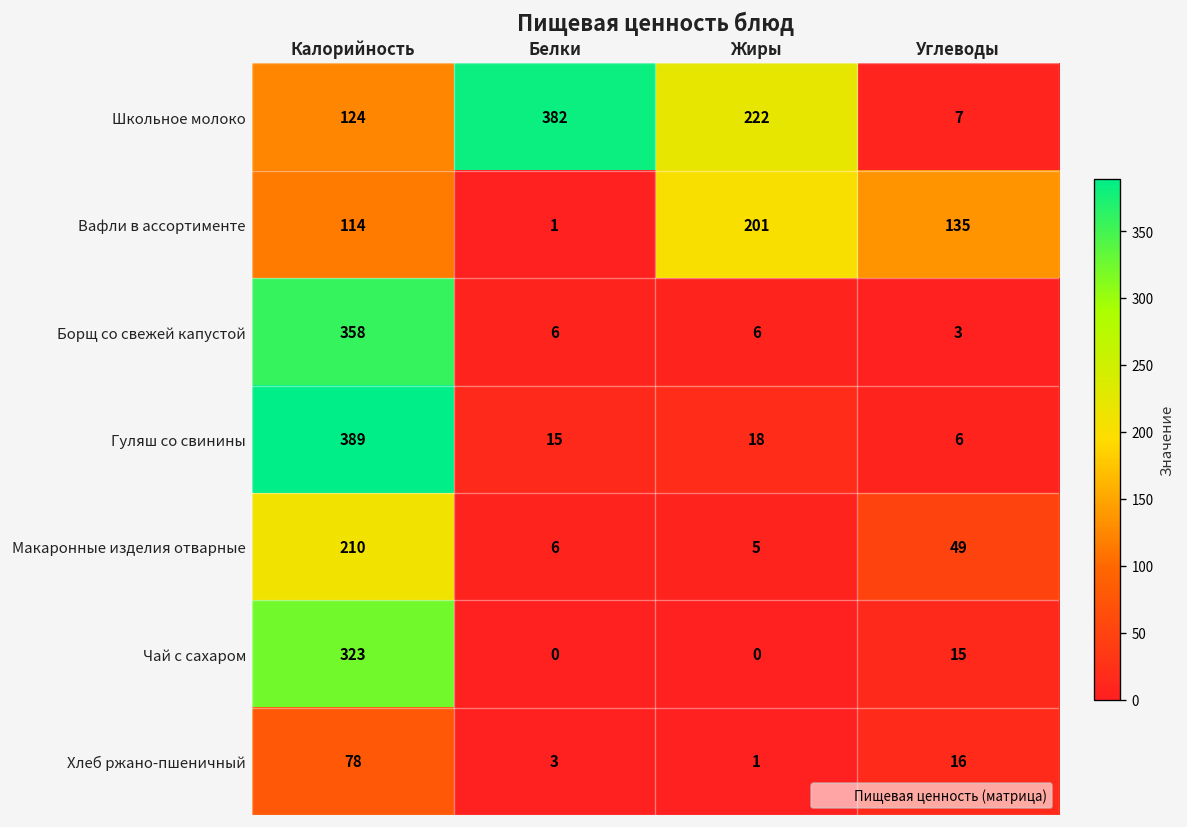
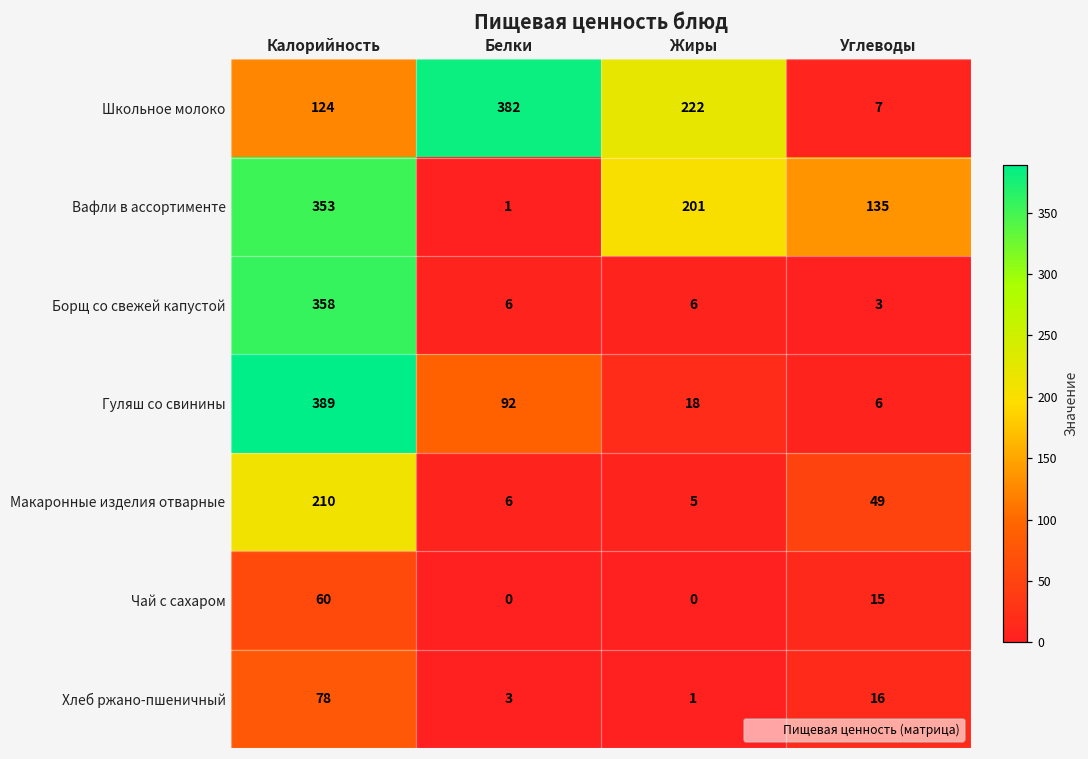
Вафли в ассортименте, Калорийность: 114 -> 353
Гуляш со свинины, Белки: 15 -> 92
Чай с сахаром, Калорийность: 323 -> 60
